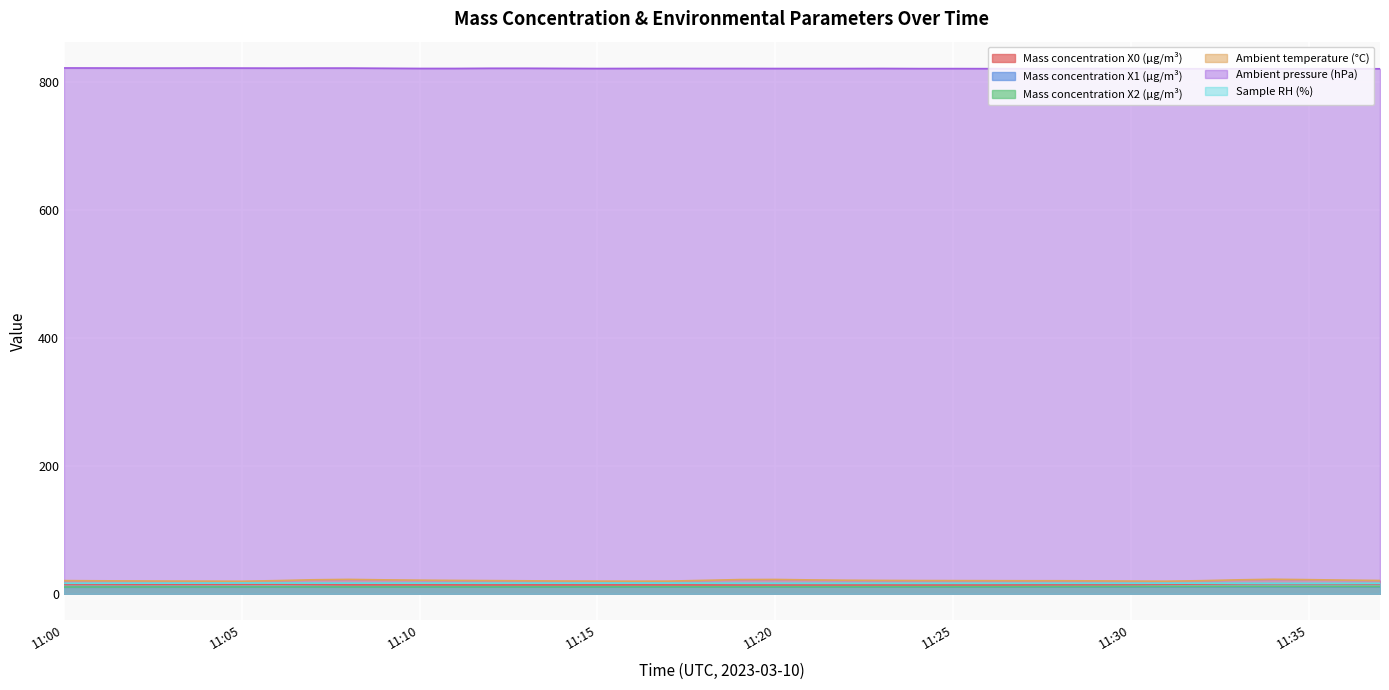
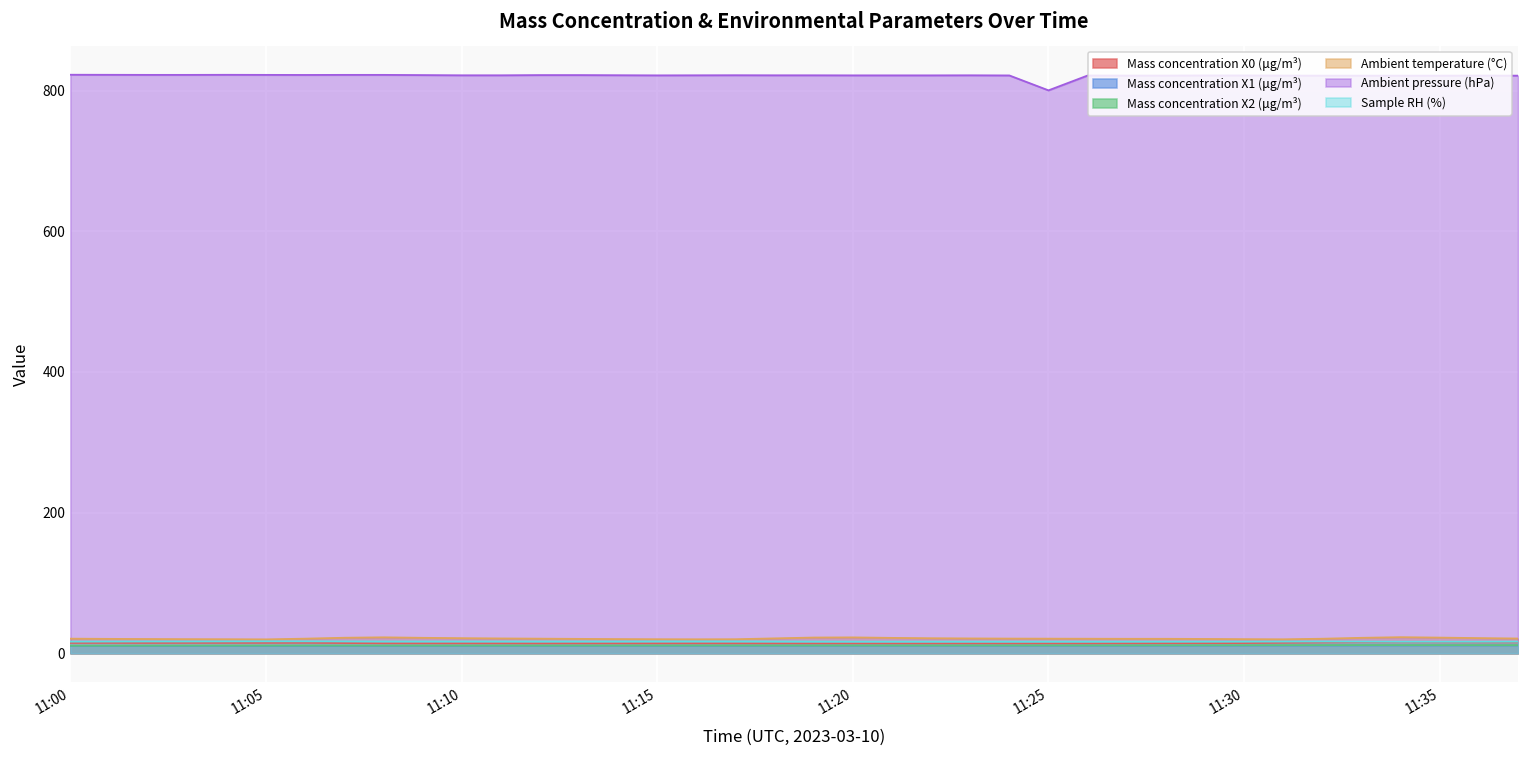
Ambient pressure (hPa), 11:25: 820 -> 800
